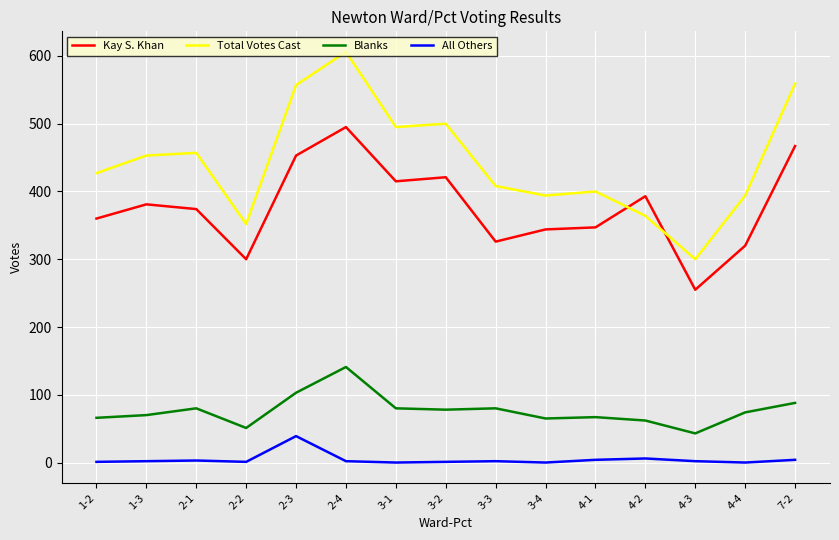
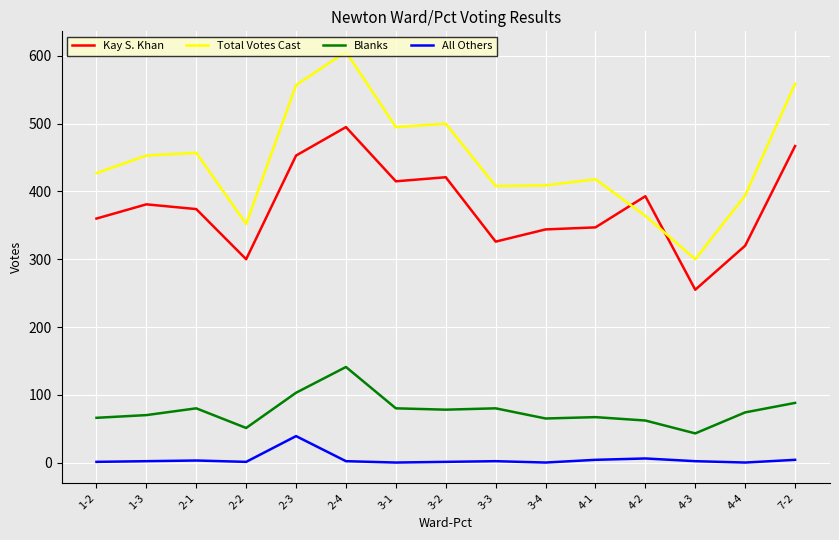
Total Votes Cast, 3-4: 390 -> 410
Total Votes Cast, 4-1: 400 -> 420
